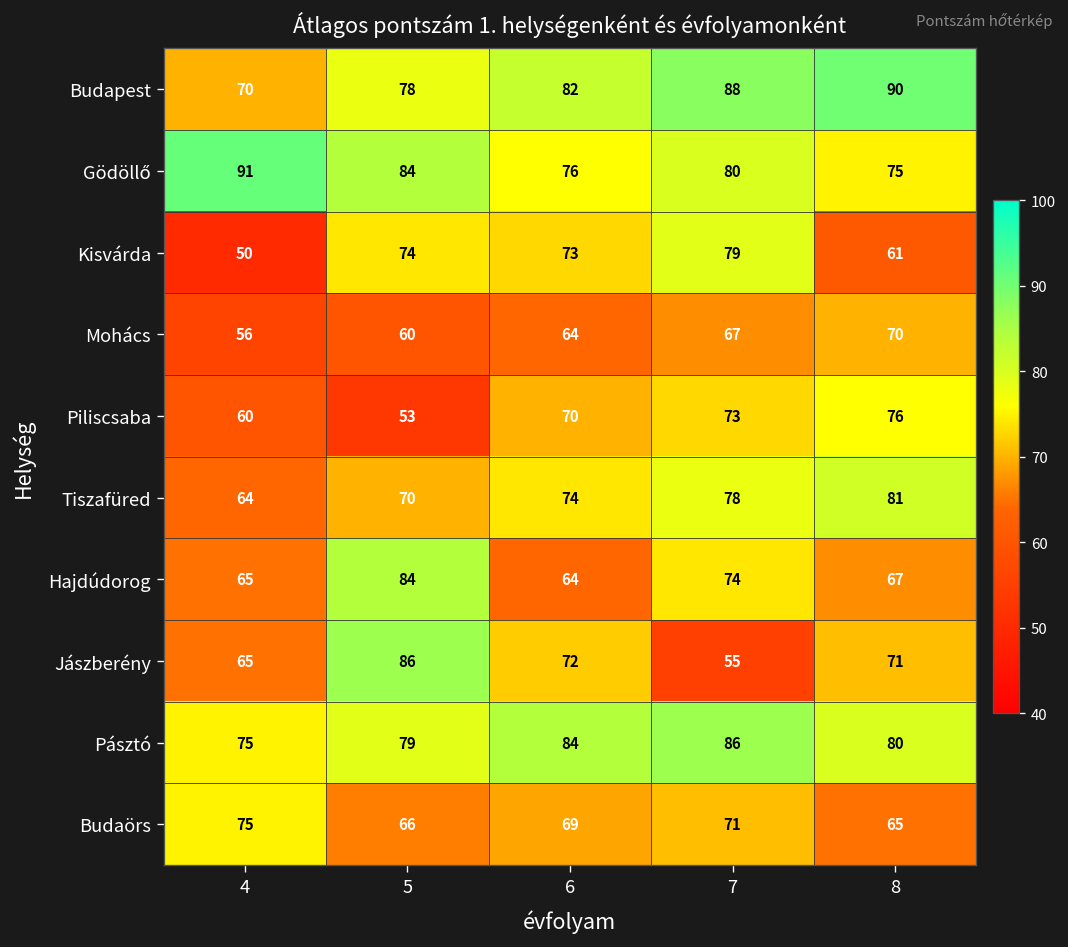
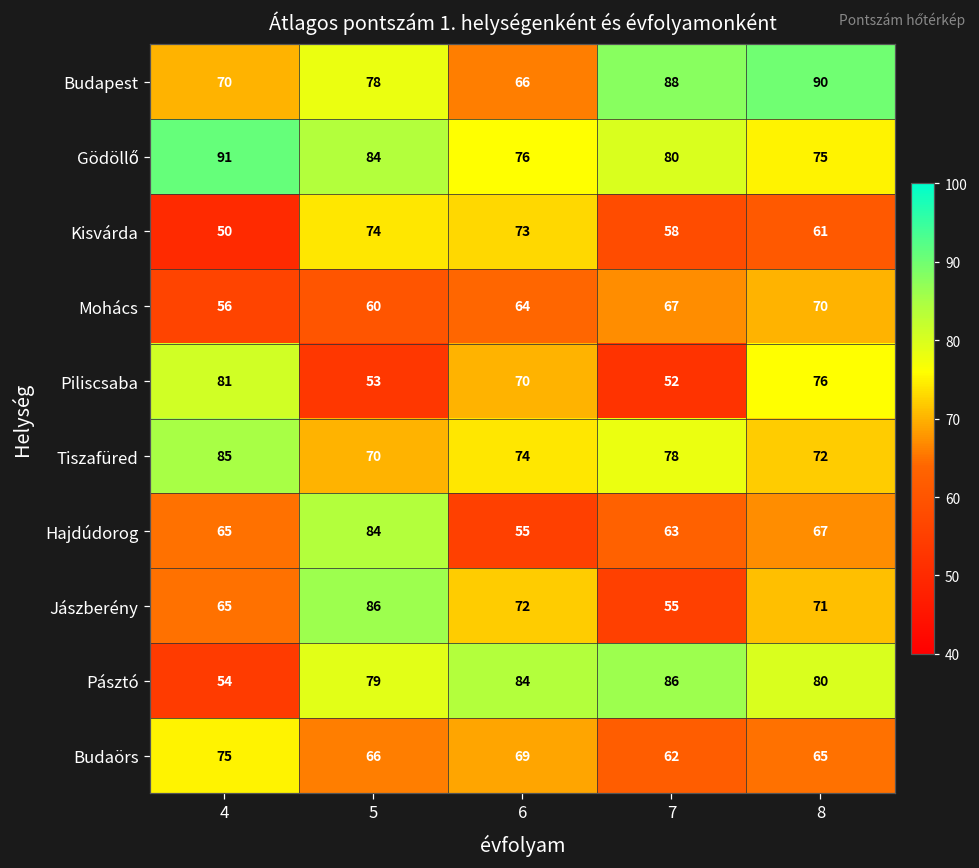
Budapest, 6: 82 -> 66
Kisvárda, 7: 79 -> 58
Piliscsaba, 4: 60 -> 81
Piliscsaba, 7: 73 -> 52
Tiszafüred, 4: 64 -> 85
Tiszafüred, 8: 81 -> 72
Hajdúdorog, 6: 64 -> 55
Hajdúdorog, 7: 74 -> 63
Pásztó, 4: 75 -> 54
Budaörs, 7: 71 -> 62
